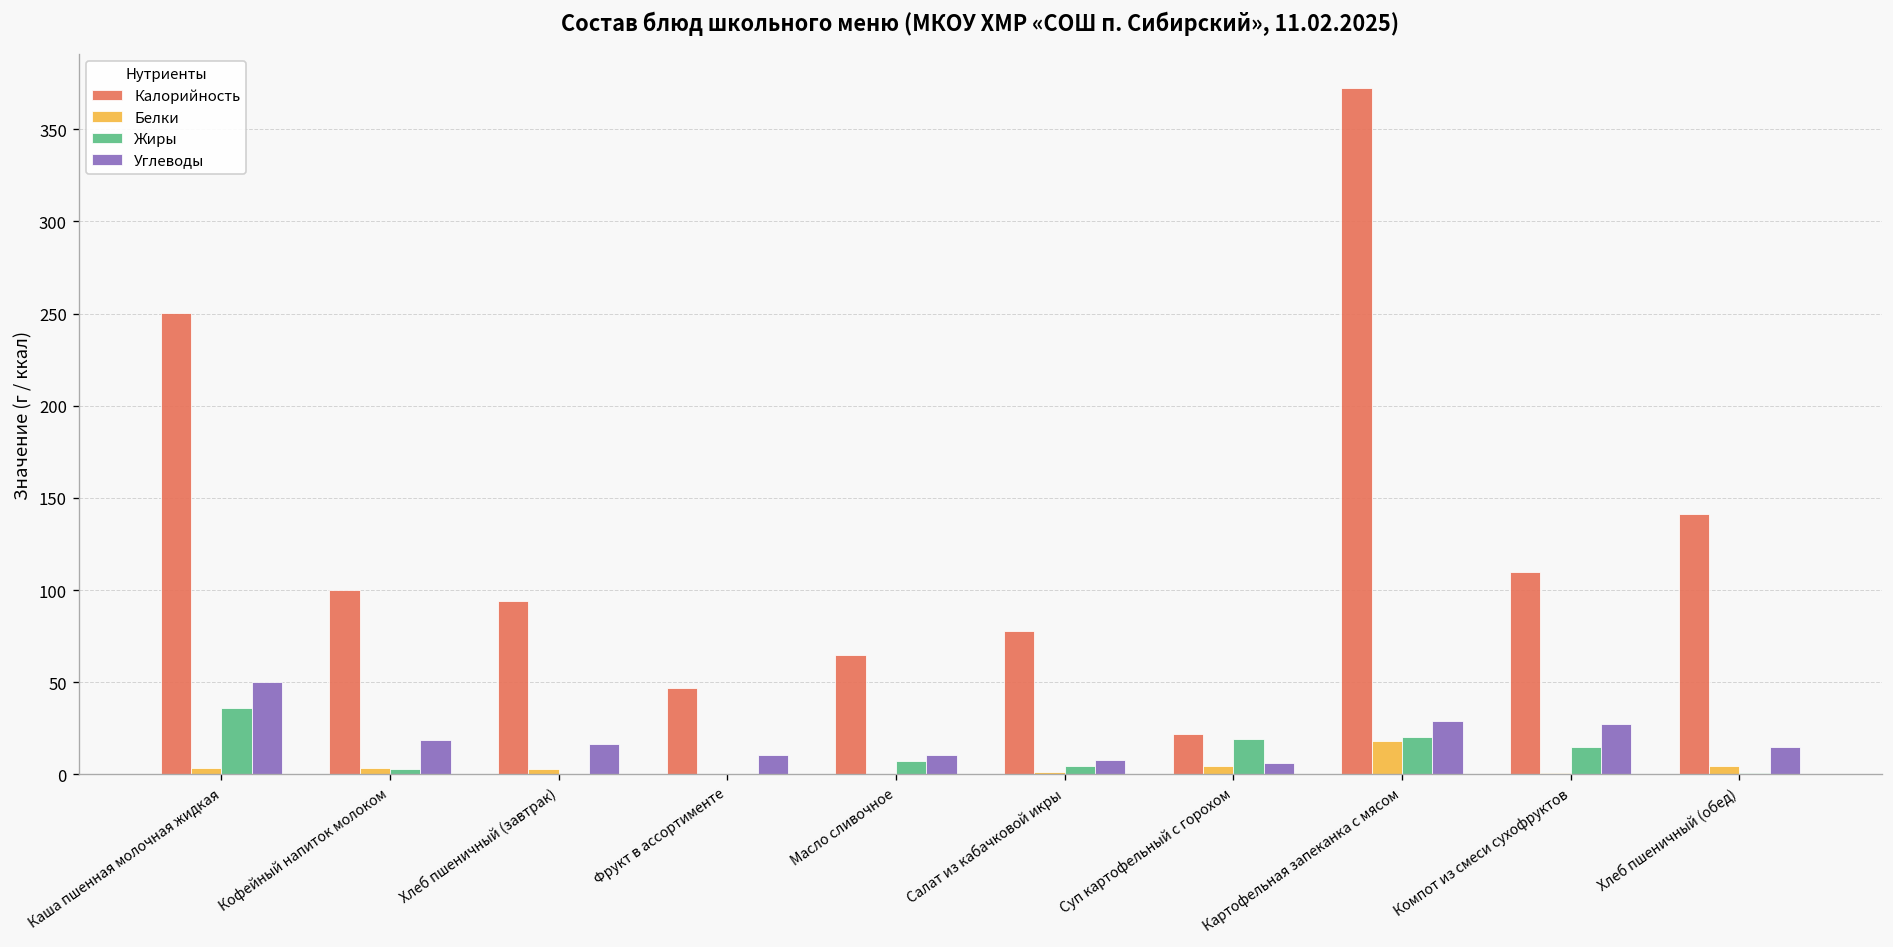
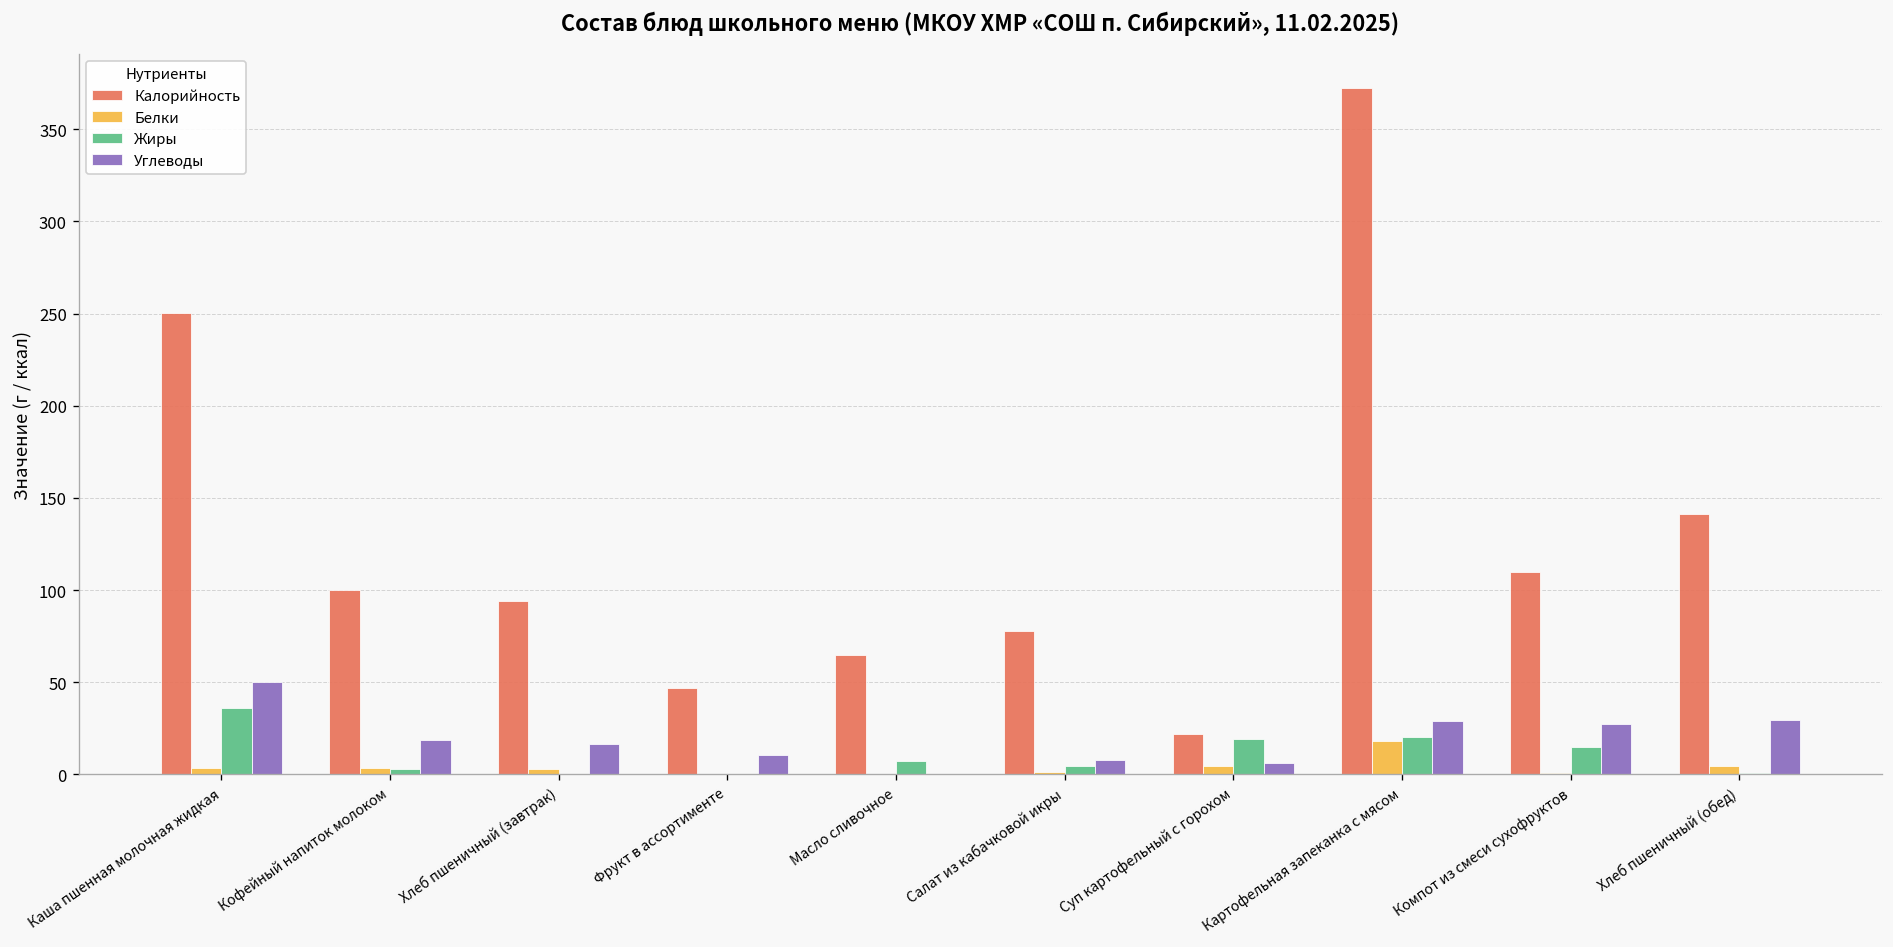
Углеводы, Масло сливочное: 10 -> 0
Углеводы, Хлеб пшеничный (обед): 15 -> 30
